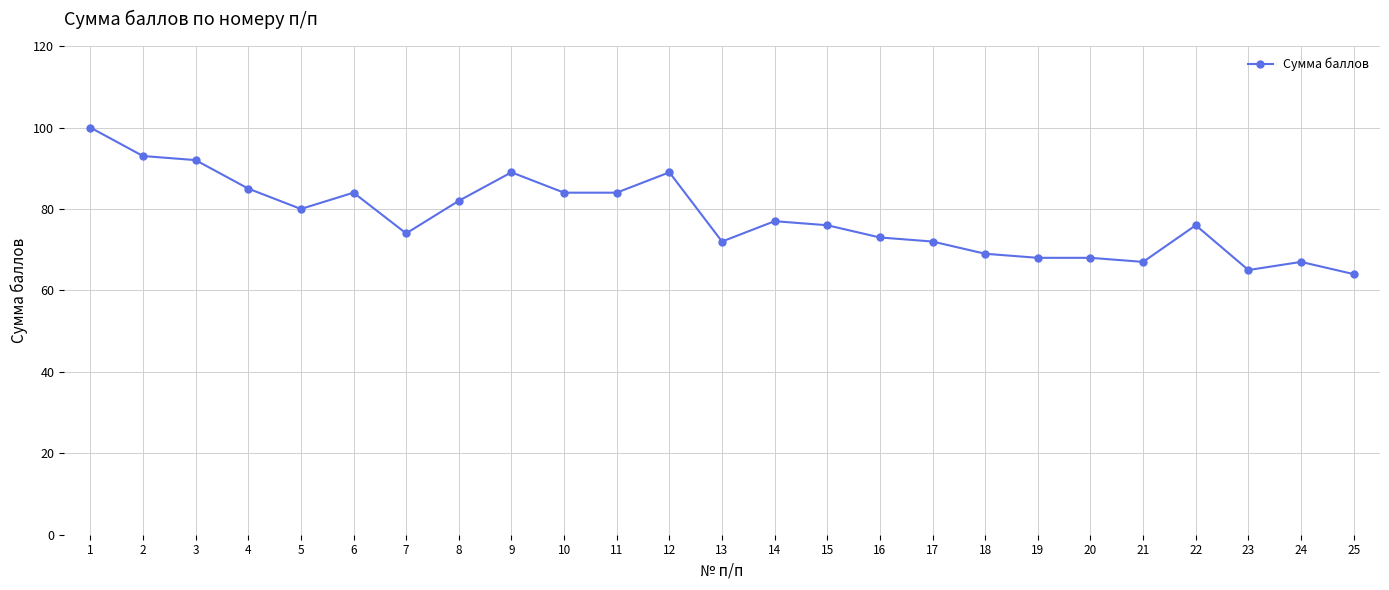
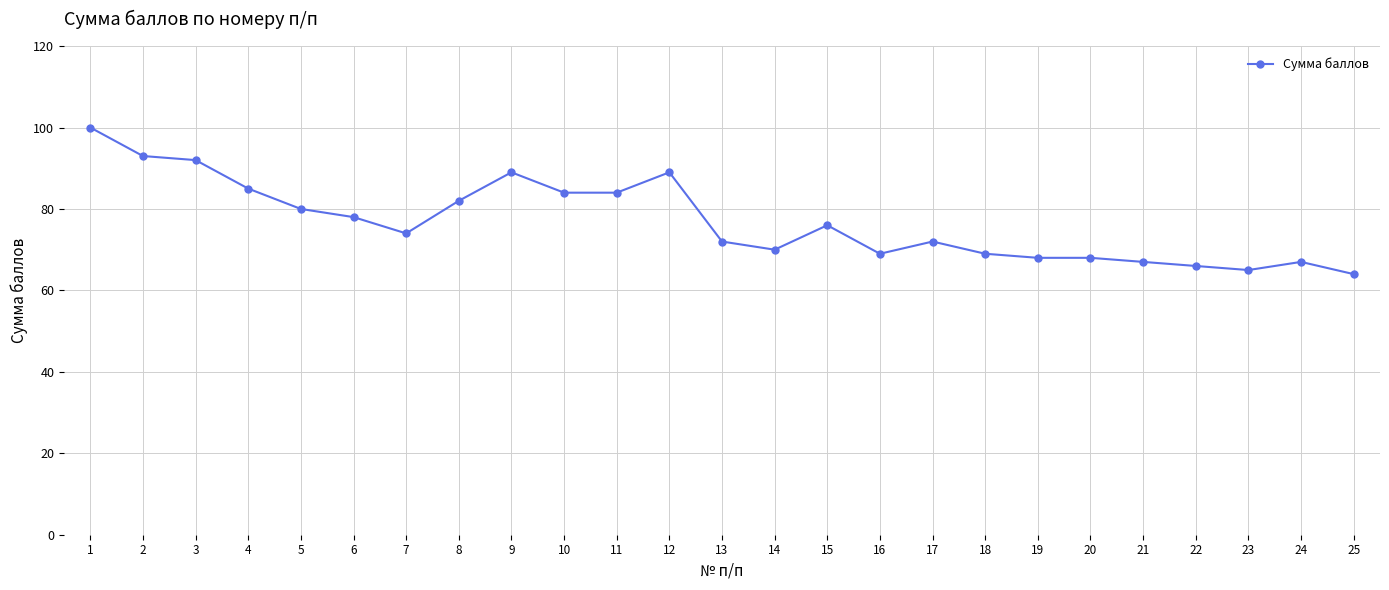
6: 84 -> 78
14: 77 -> 70
16: 73 -> 69
22: 76 -> 66
